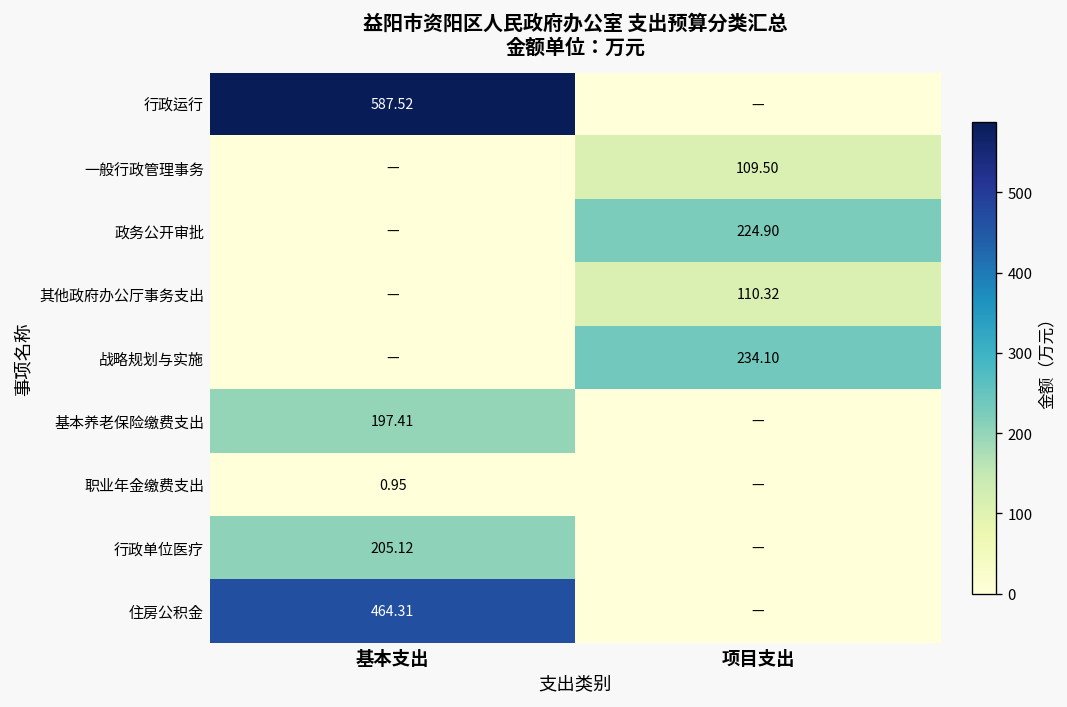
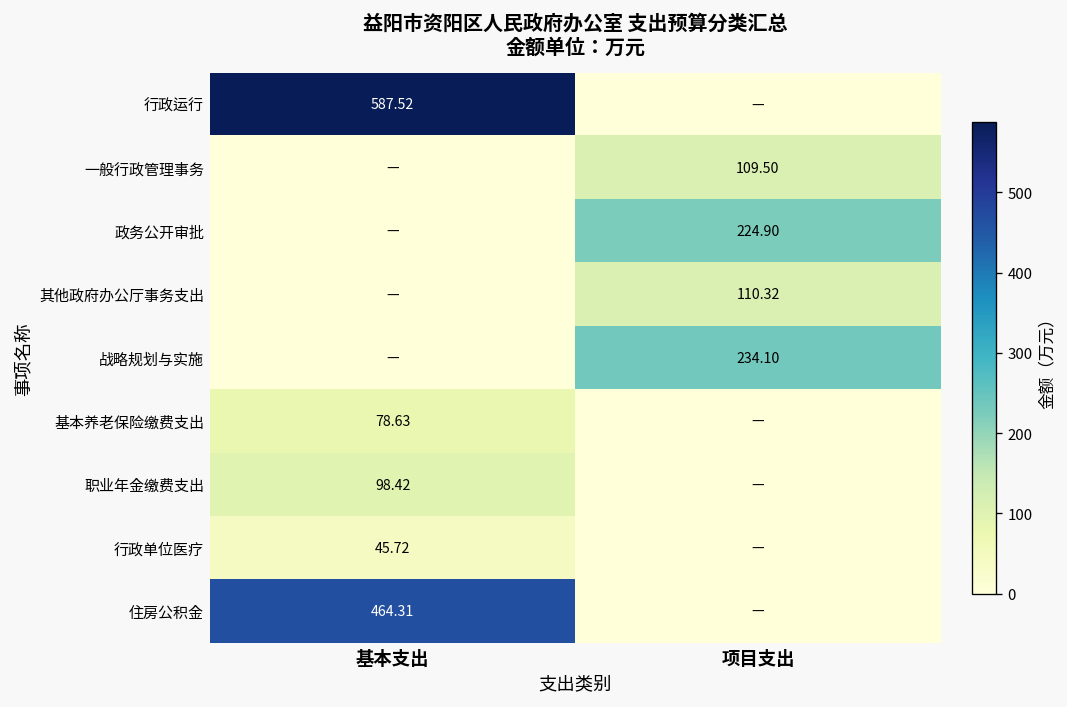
基本养老保险缴费支出, 基本支出: 197.41 -> 78.63
职业年金缴费支出, 基本支出: 0.95 -> 98.42
行政单位医疗, 基本支出: 205.12 -> 45.72
